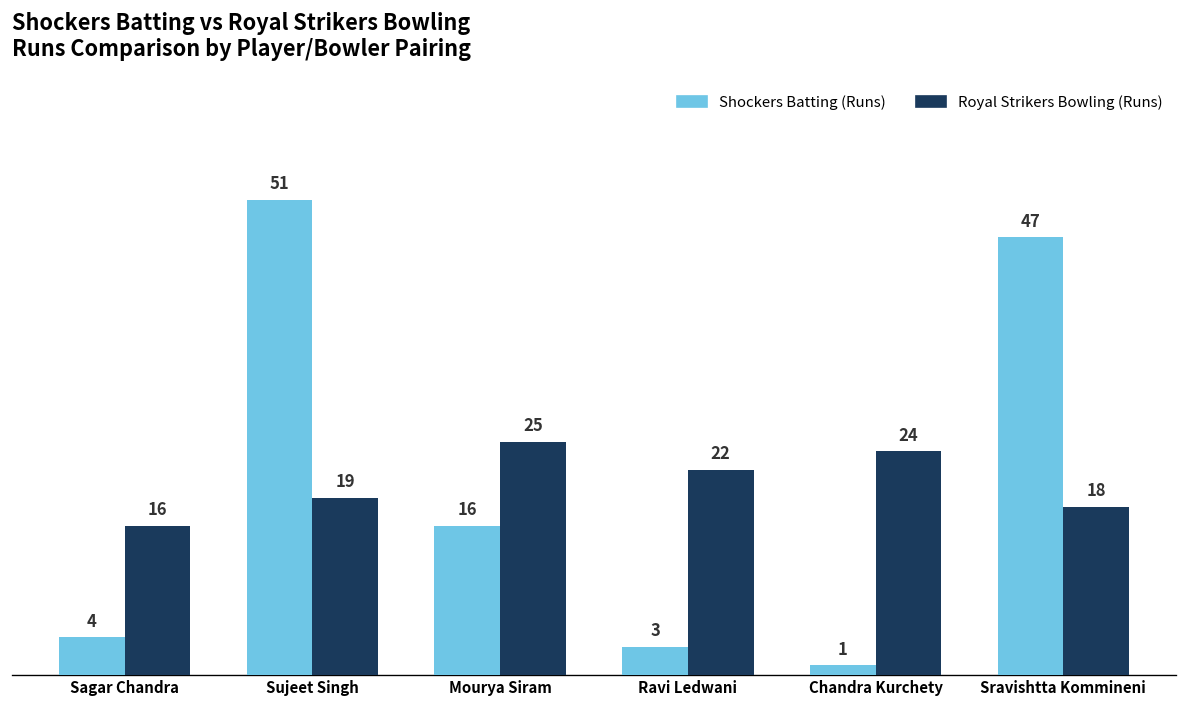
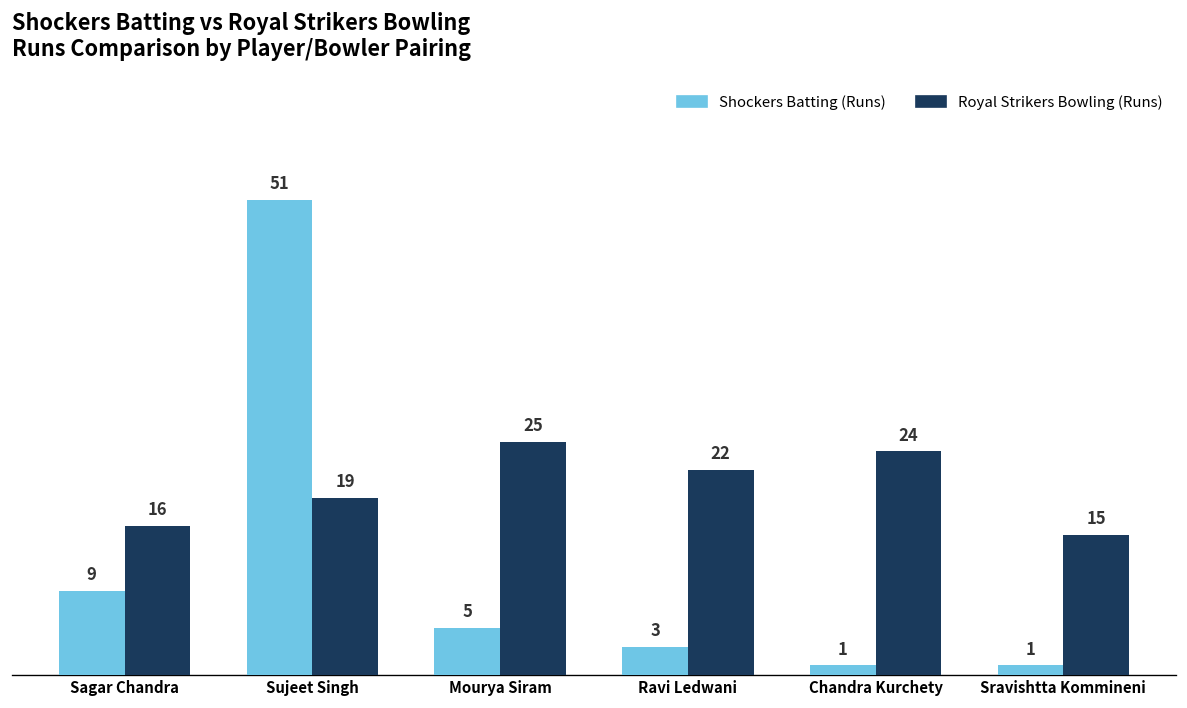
Shockers Batting (Runs), Sagar Chandra: 4 -> 9
Shockers Batting (Runs), Mourya Siram: 16 -> 5
Shockers Batting (Runs), Sravishtta Kommineni: 47 -> 1
Royal Strikers Bowling (Runs), Sravishtta Kommineni: 18 -> 15
